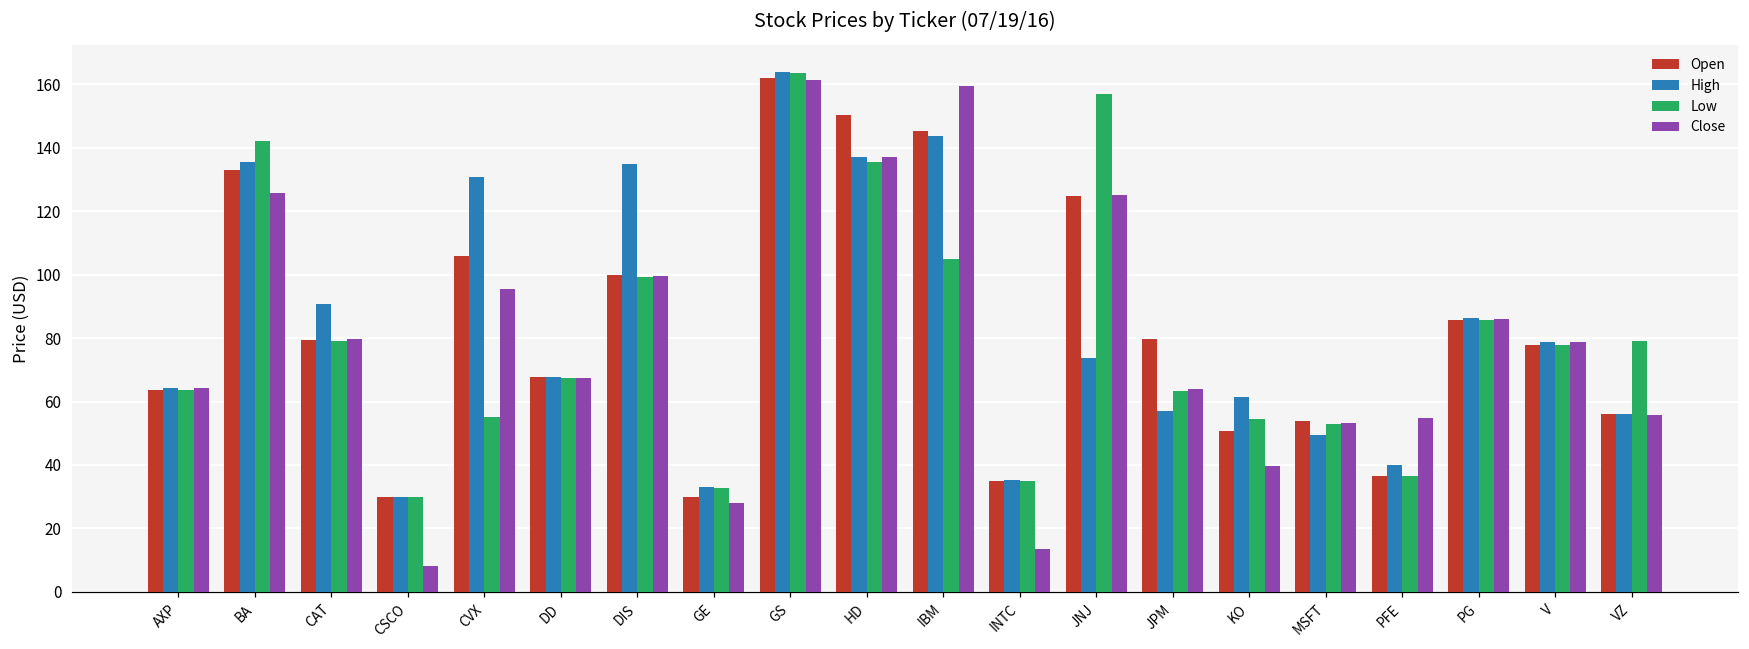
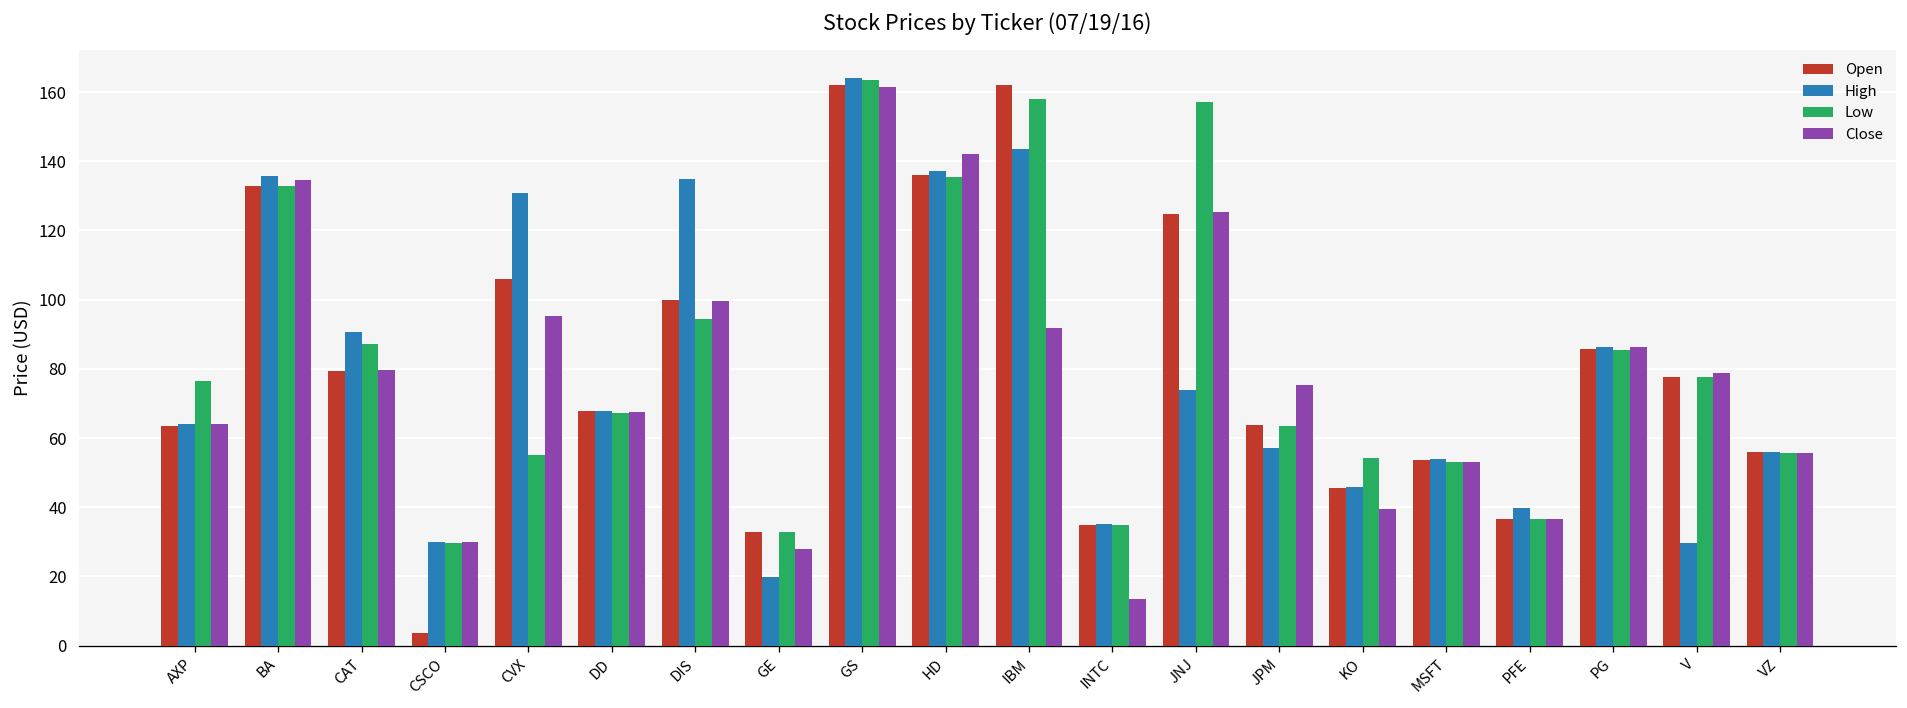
Low, AXP: 64 -> 76
Low, BA: 142 -> 133
Close, BA: 126 -> 135
Low, CAT: 79 -> 87
Open, CSCO: 30 -> 4
Close, CSCO: 8 -> 30
Low, DIS: 99 -> 94
Open, GE: 30 -> 33
High, GE: 33 -> 20
Open, HD: 150 -> 136
Close, HD: 137 -> 142
Open, IBM: 145 -> 162
Low, IBM: 105 -> 158
Close, IBM: 160 -> 92
Open, JPM: 80 -> 64
Close, JPM: 64 -> 75
Open, KO: 51 -> 45
High, KO: 61 -> 46
High, MSFT: 50 -> 54
Close, PFE: 55 -> 37
High, V: 79 -> 30
Low, VZ: 79 -> 56
